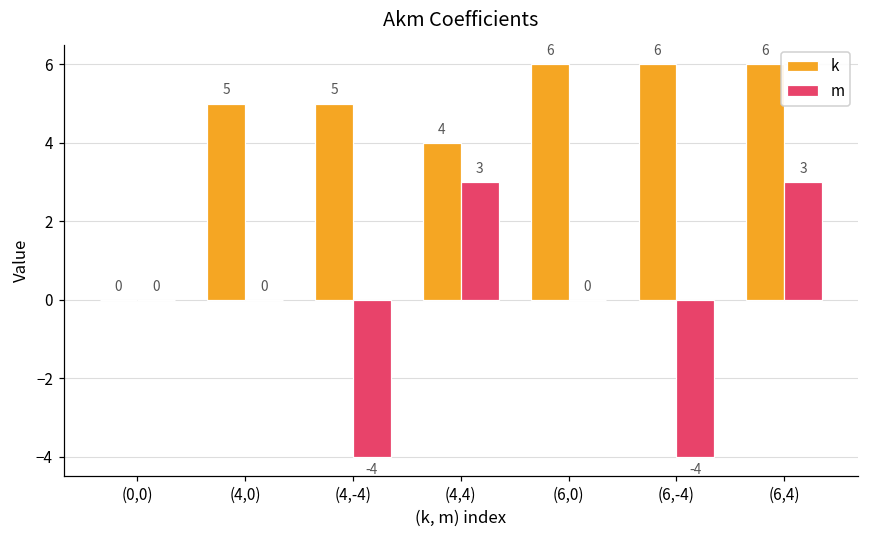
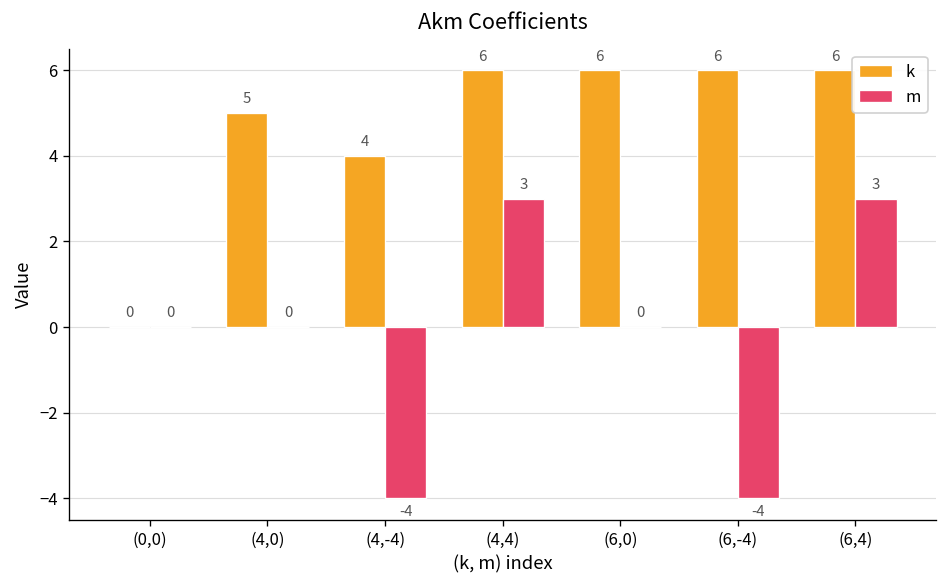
k, (4,-4): 5 -> 4
k, (4,4): 4 -> 6
